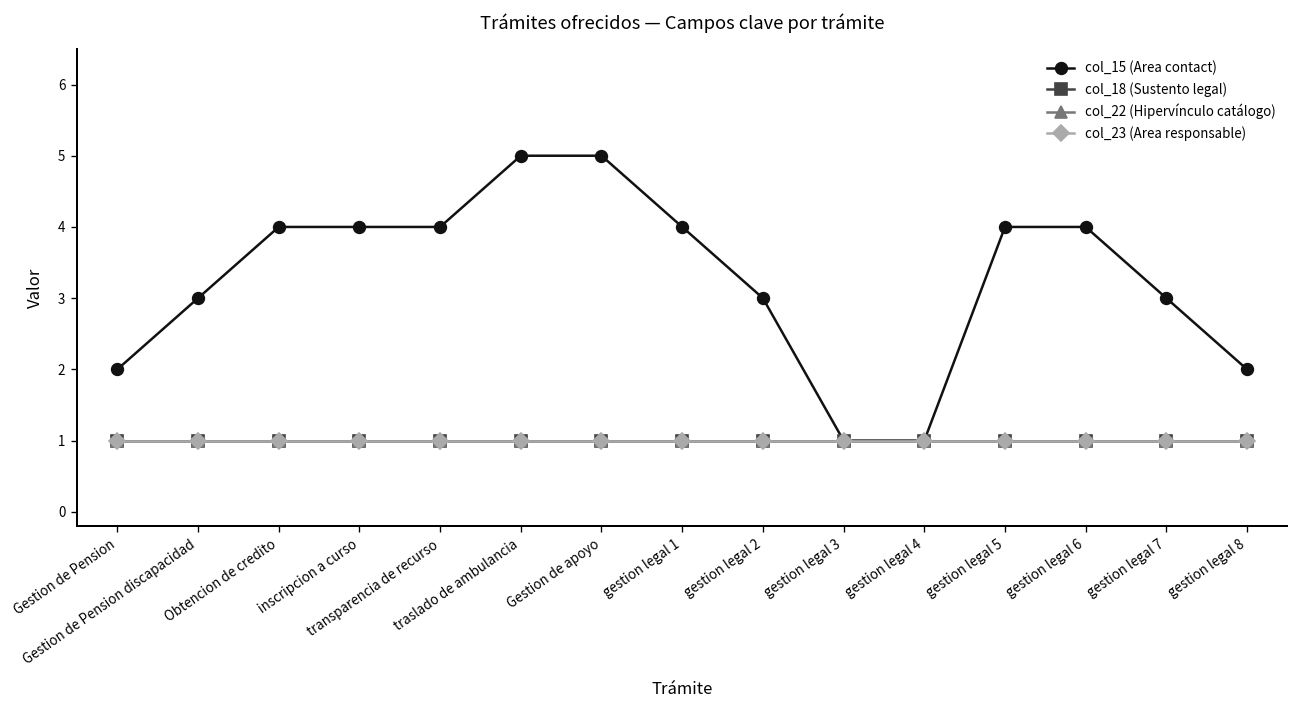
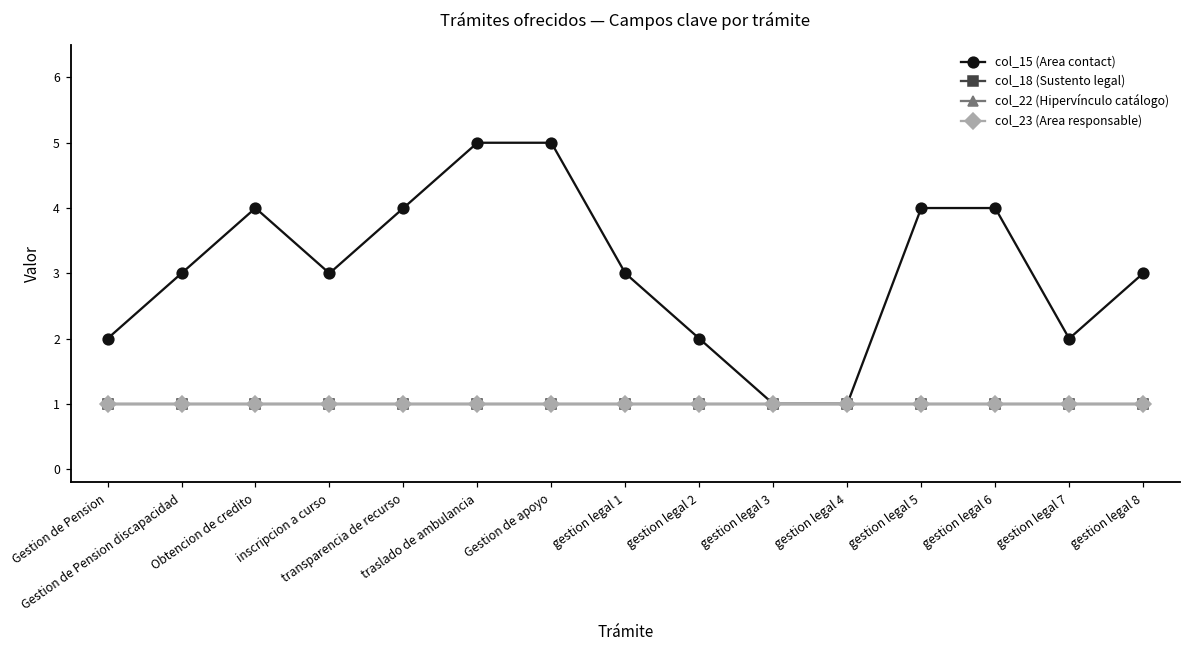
col_15 (Area contact), inscripcion a curso: 4 -> 3
col_15 (Area contact), gestion legal 1: 4 -> 3
col_15 (Area contact), gestion legal 2: 3 -> 2
col_15 (Area contact), gestion legal 7: 3 -> 2
col_15 (Area contact), gestion legal 8: 2 -> 3
